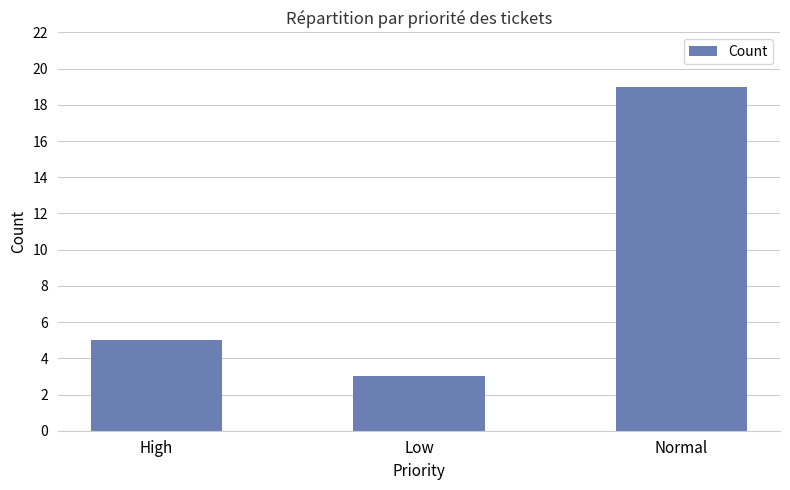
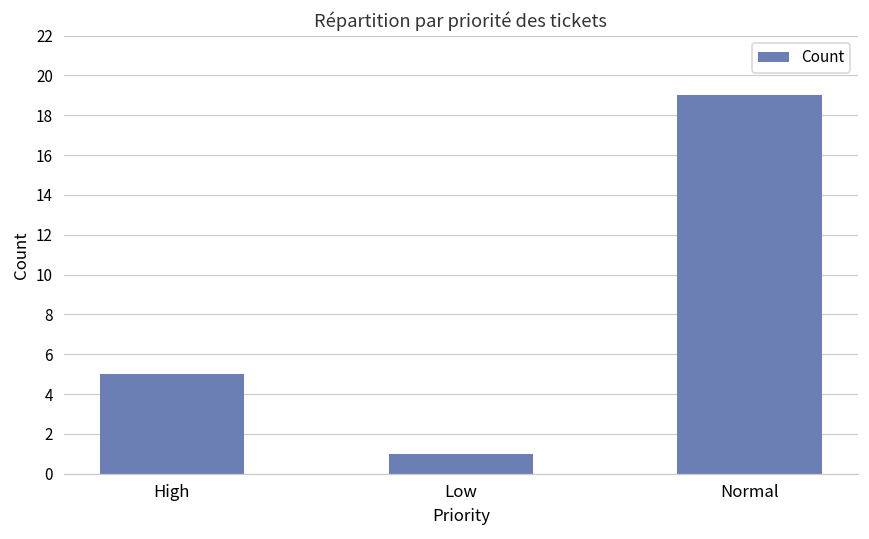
Low: 3 -> 1
